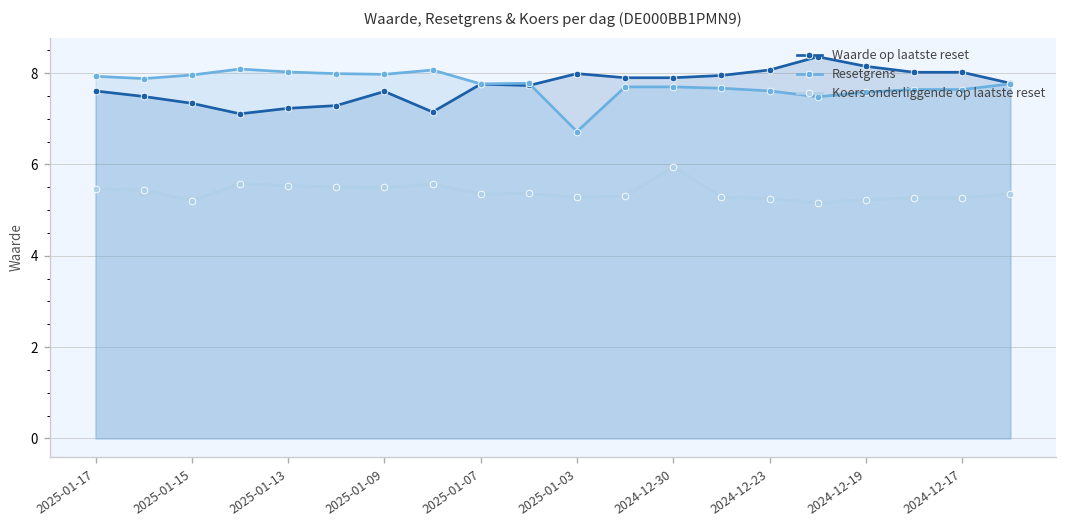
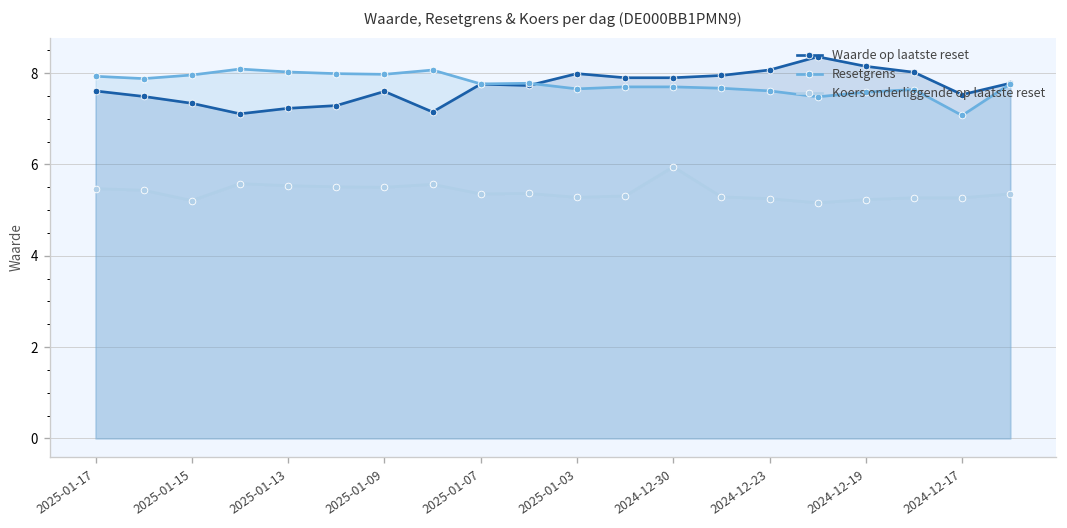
Resetgrens, 2025-01-03: 6.7 -> 7.7
Waarde op laatste reset, 2024-12-17: 8.0 -> 7.5
Resetgrens, 2024-12-17: 7.6 -> 7.1
